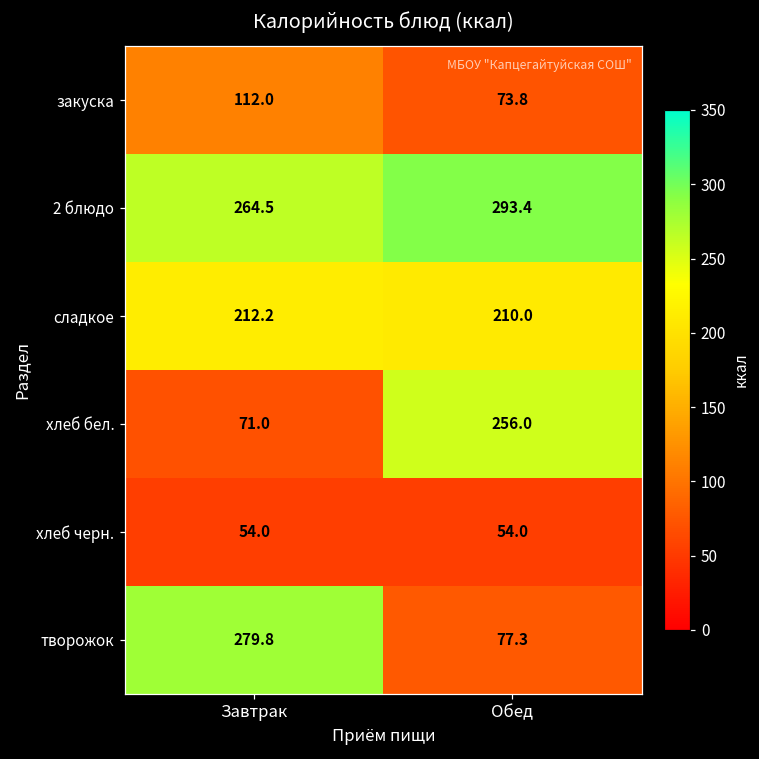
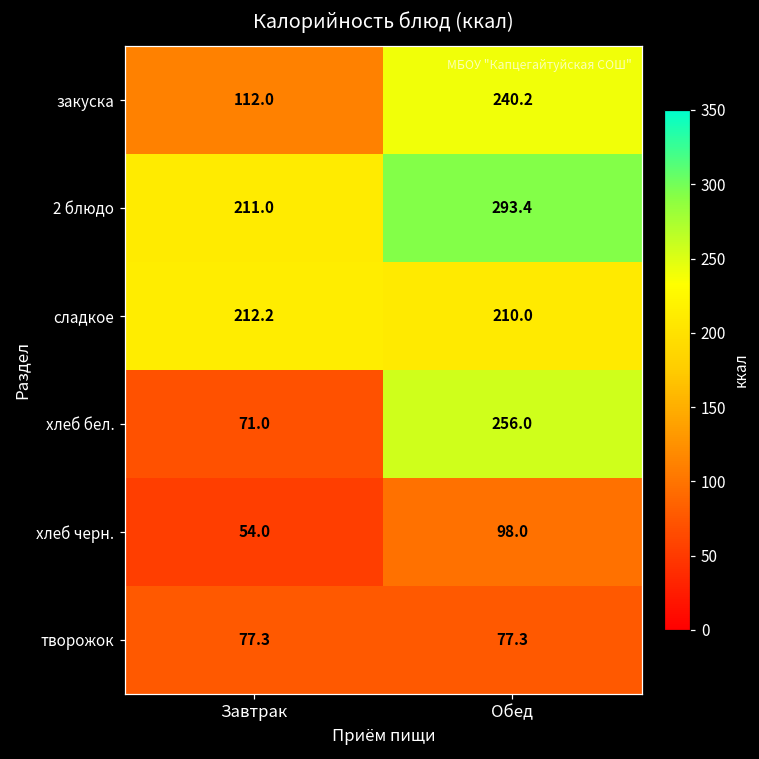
закуска, Обед: 73.8 -> 240.2
2 блюдо, Завтрак: 264.5 -> 211.0
хлеб черн., Обед: 54.0 -> 98.0
творожок, Завтрак: 279.8 -> 77.3
